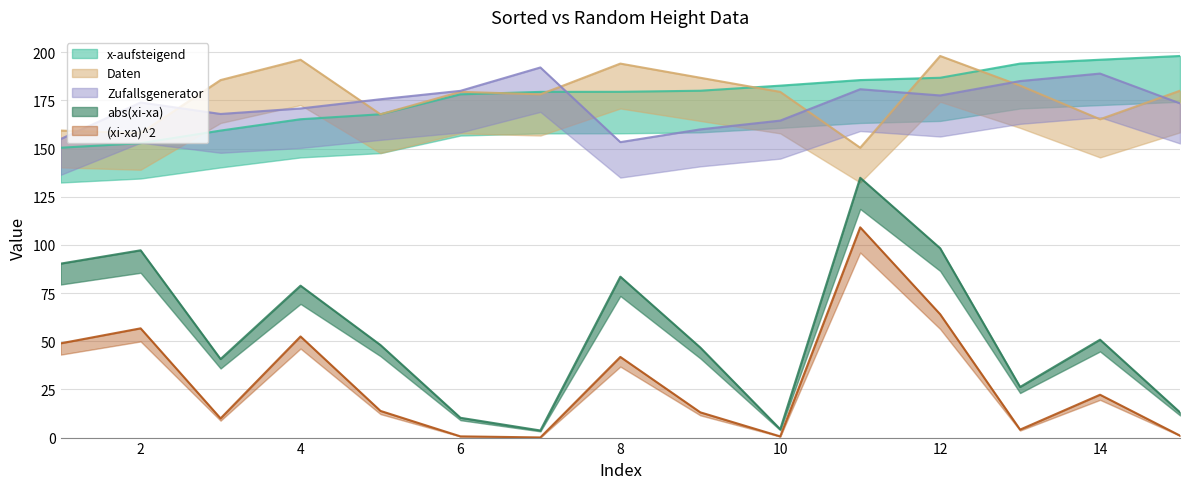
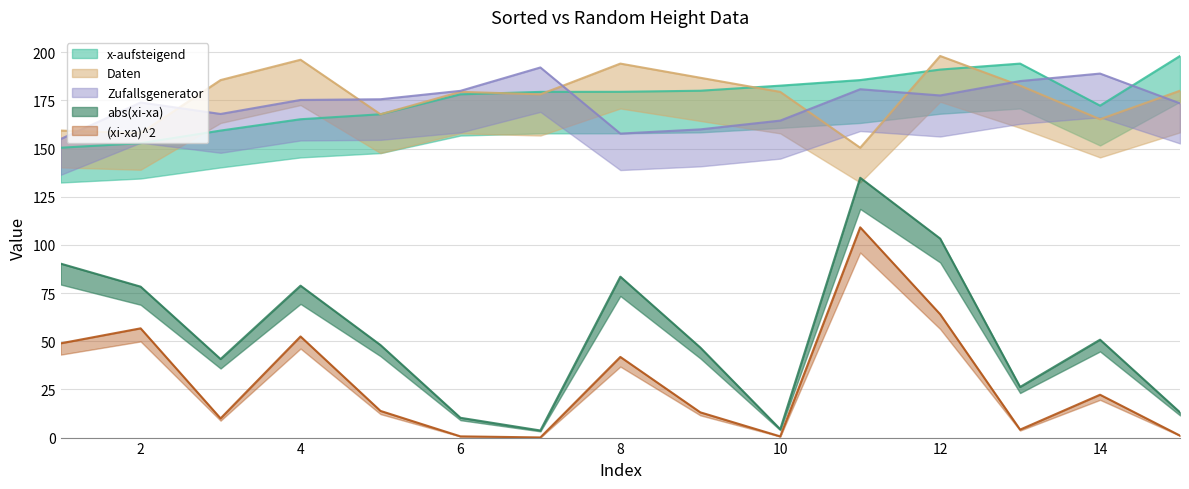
abs(xi-xa), 2: 97 -> 78
Zufallsgenerator, 4: 171 -> 175
Zufallsgenerator, 8: 153 -> 158
x-aufsteigend, 12: 187 -> 191
abs(xi-xa), 12: 98 -> 103
x-aufsteigend, 14: 196 -> 172
